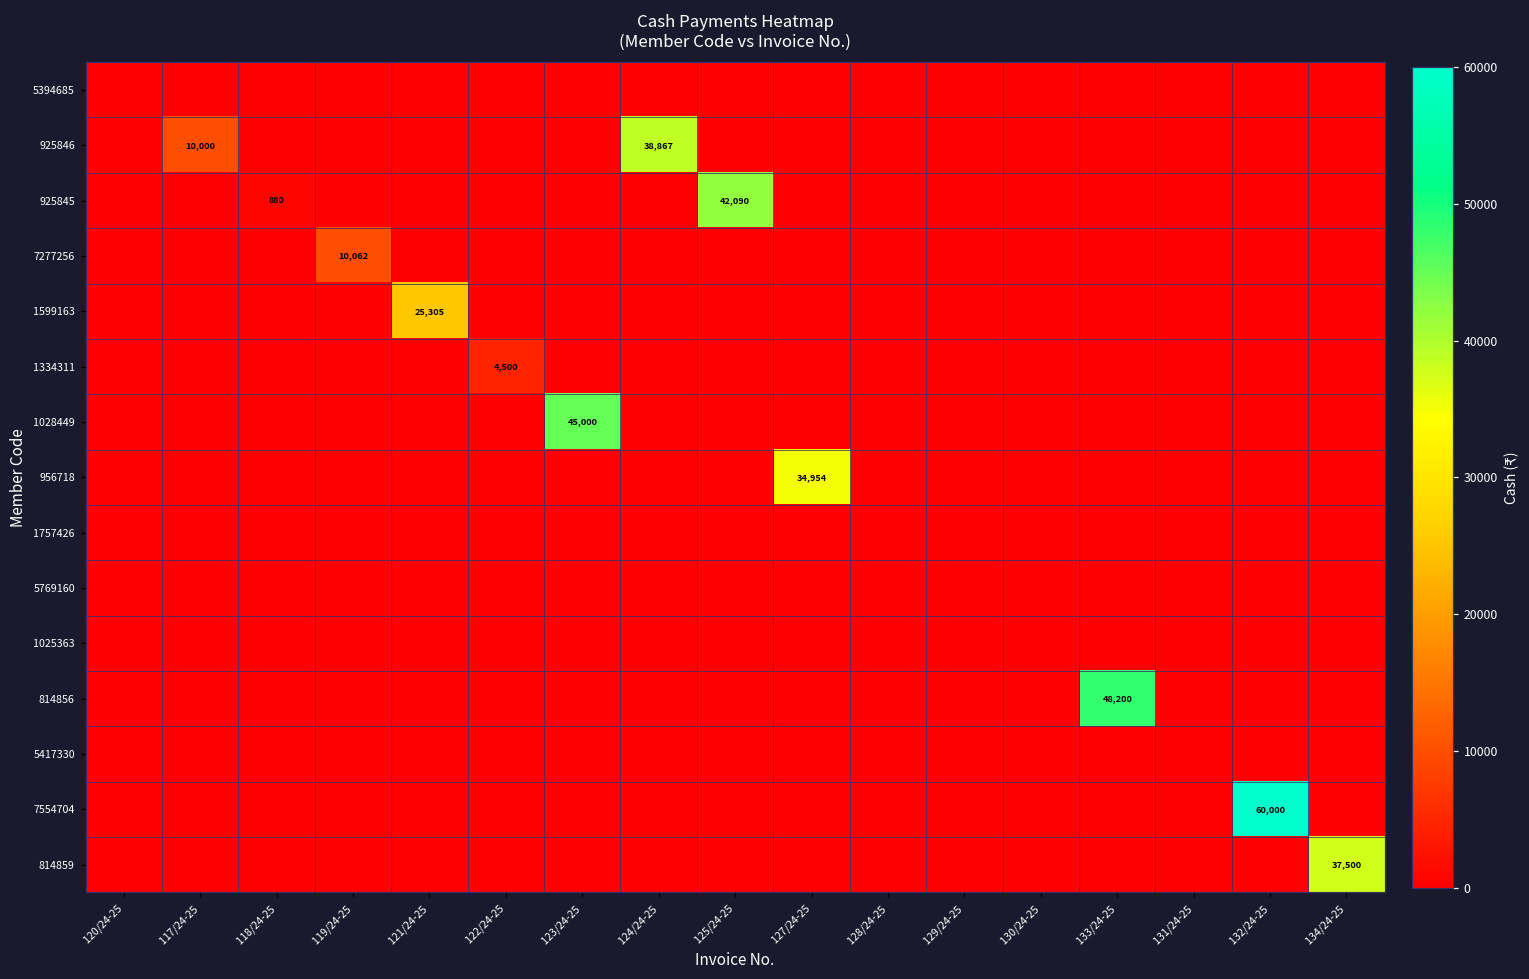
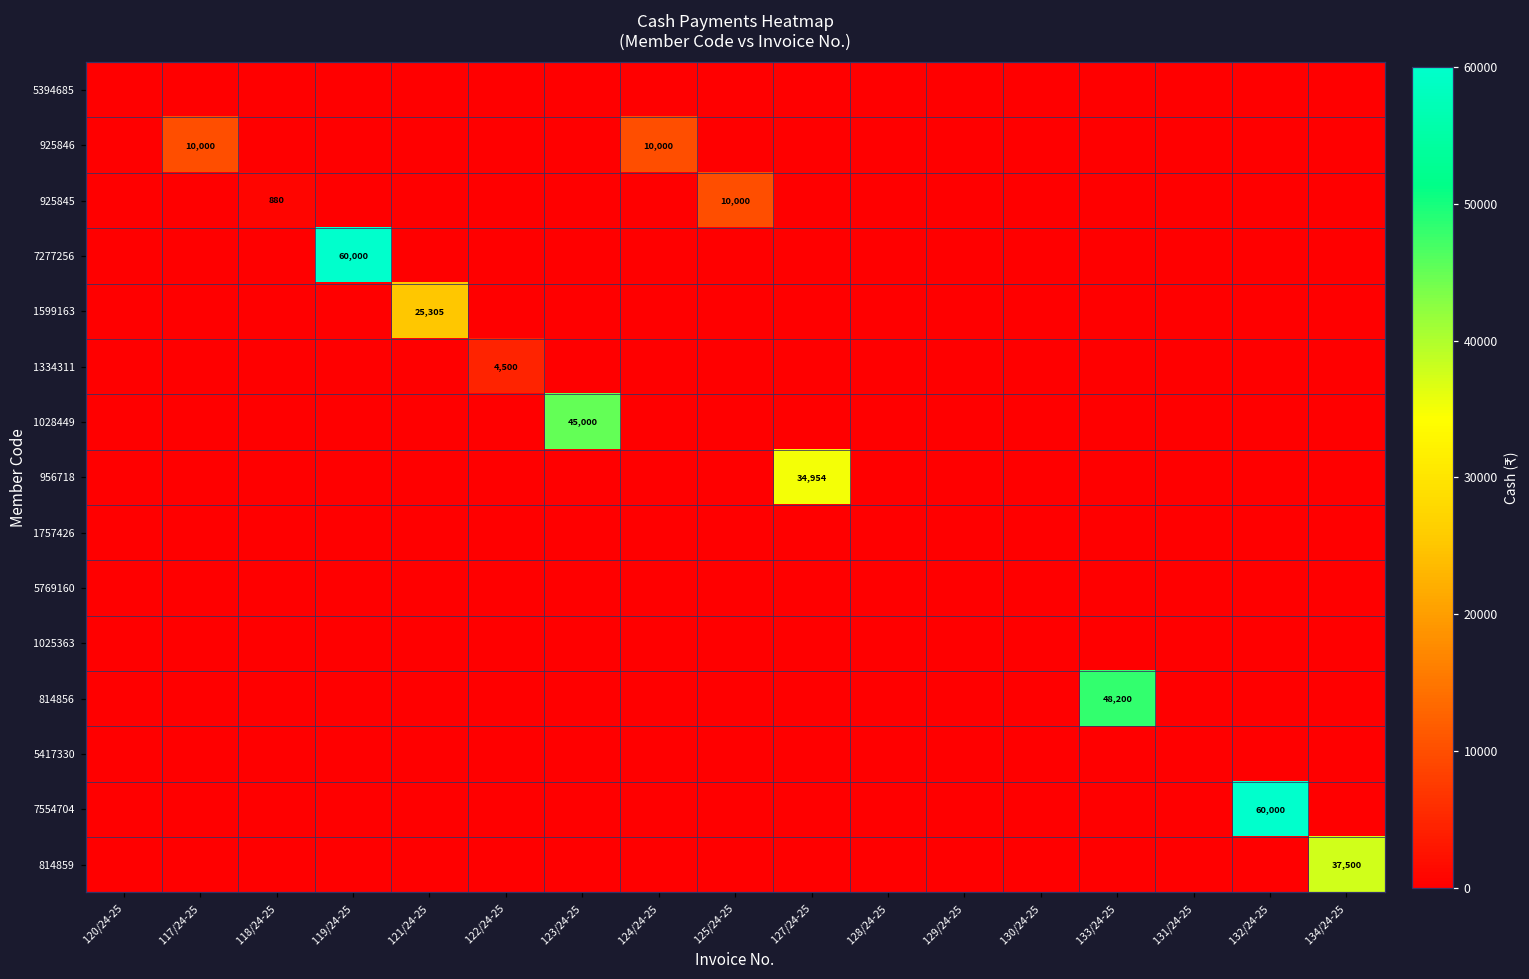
925846, 124/24-25: 38,867 -> 10,000
925845, 125/24-25: 42,090 -> 10,000
7277256, 119/24-25: 10,062 -> 60,000
